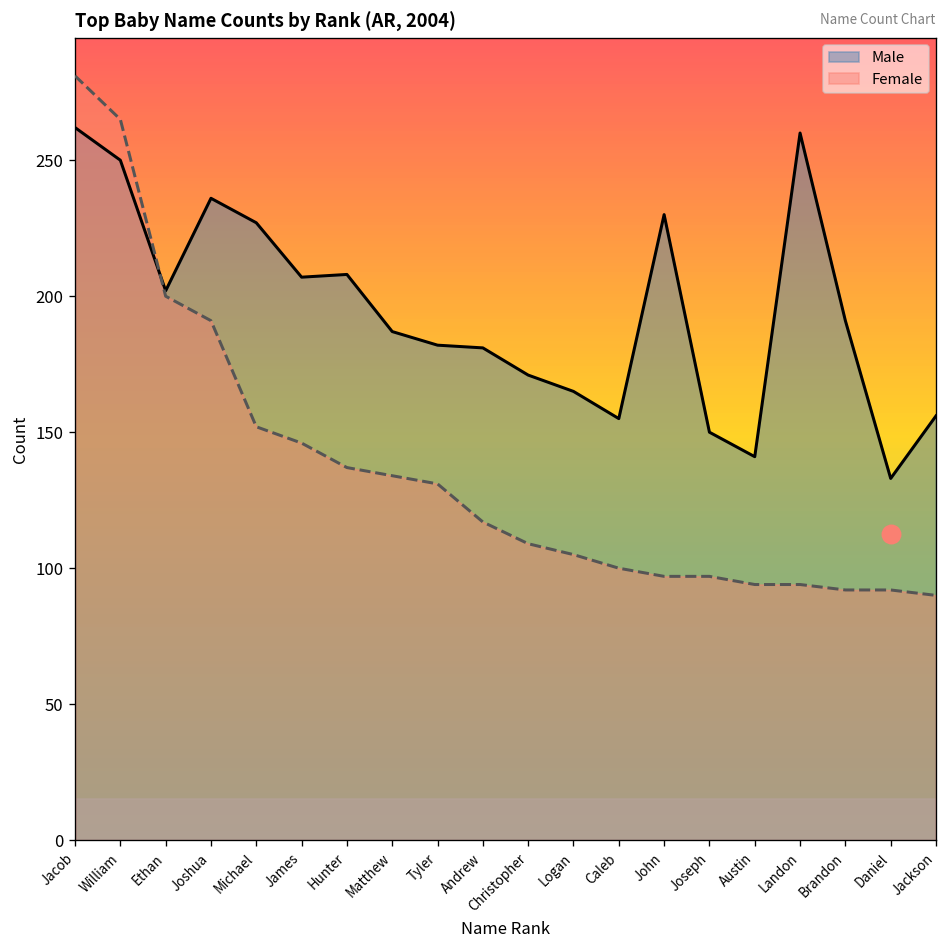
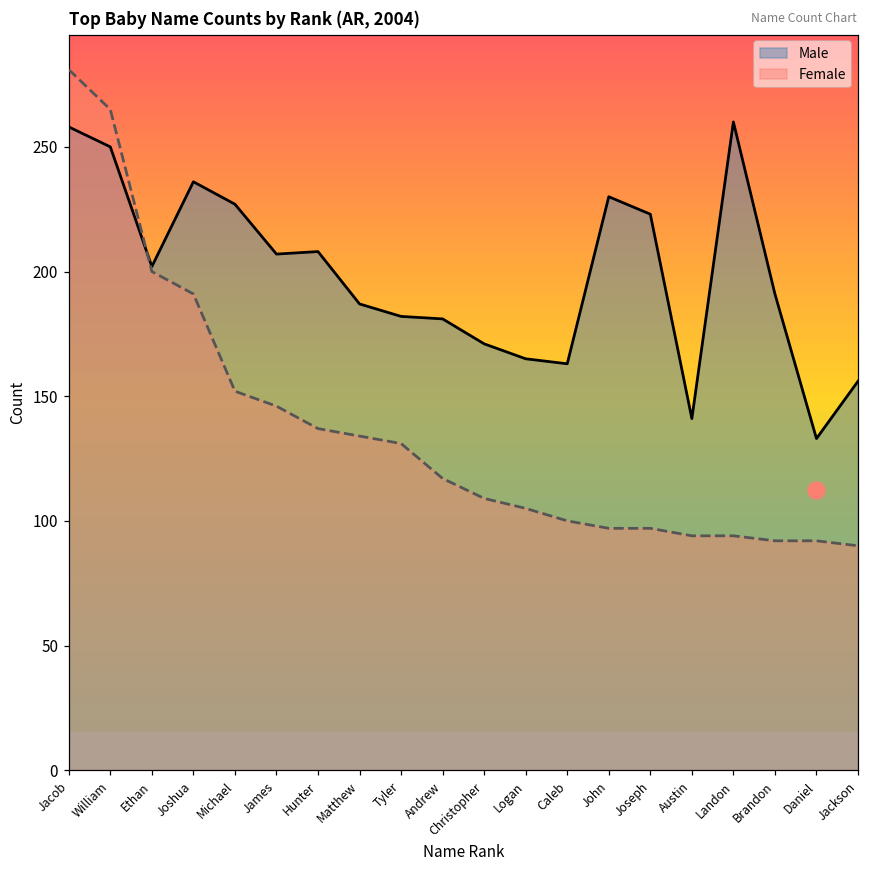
Male, Jacob: 262 -> 258
Male, Caleb: 155 -> 163
Male, Joseph: 150 -> 223
